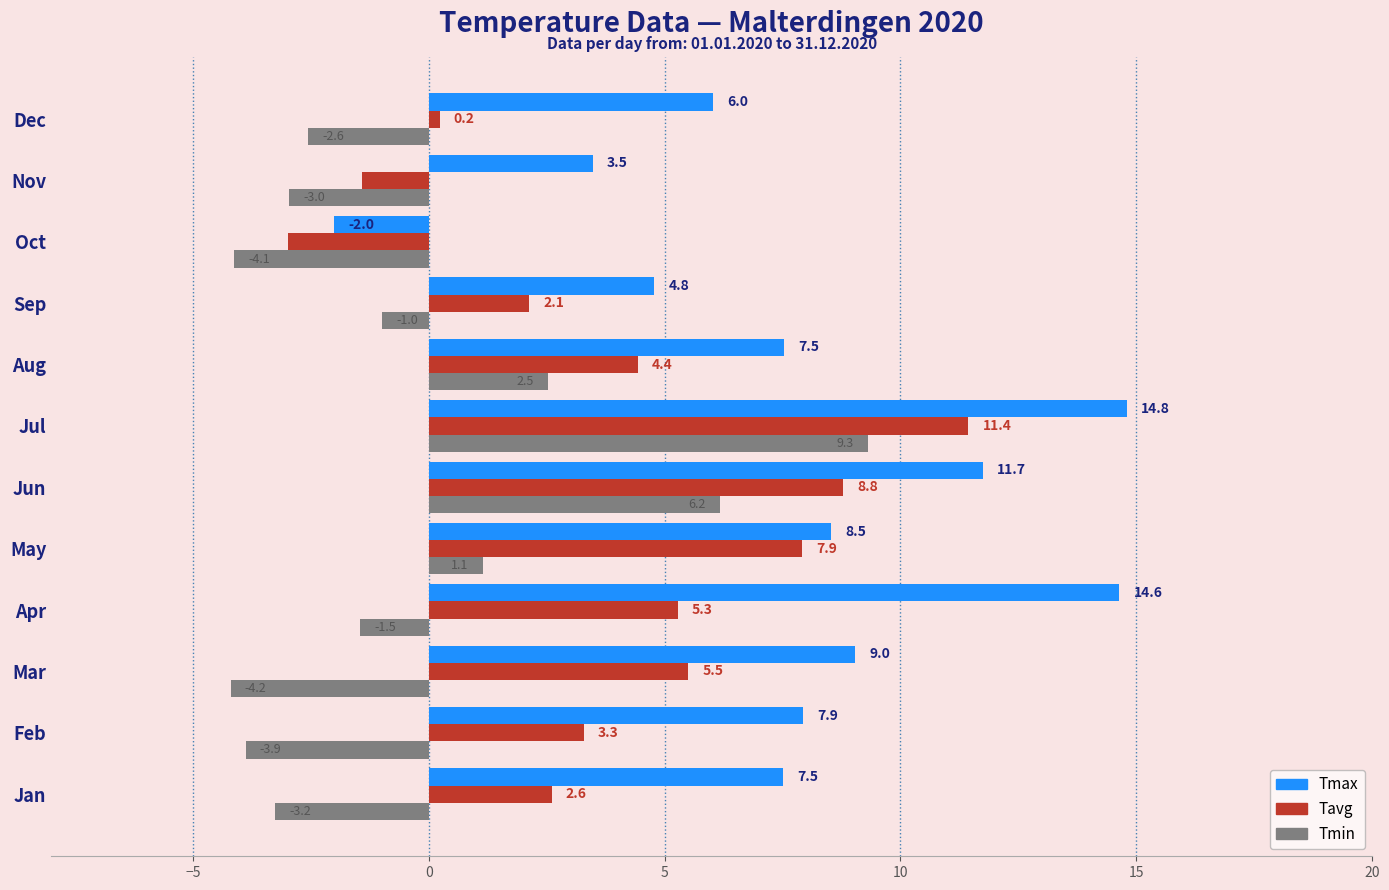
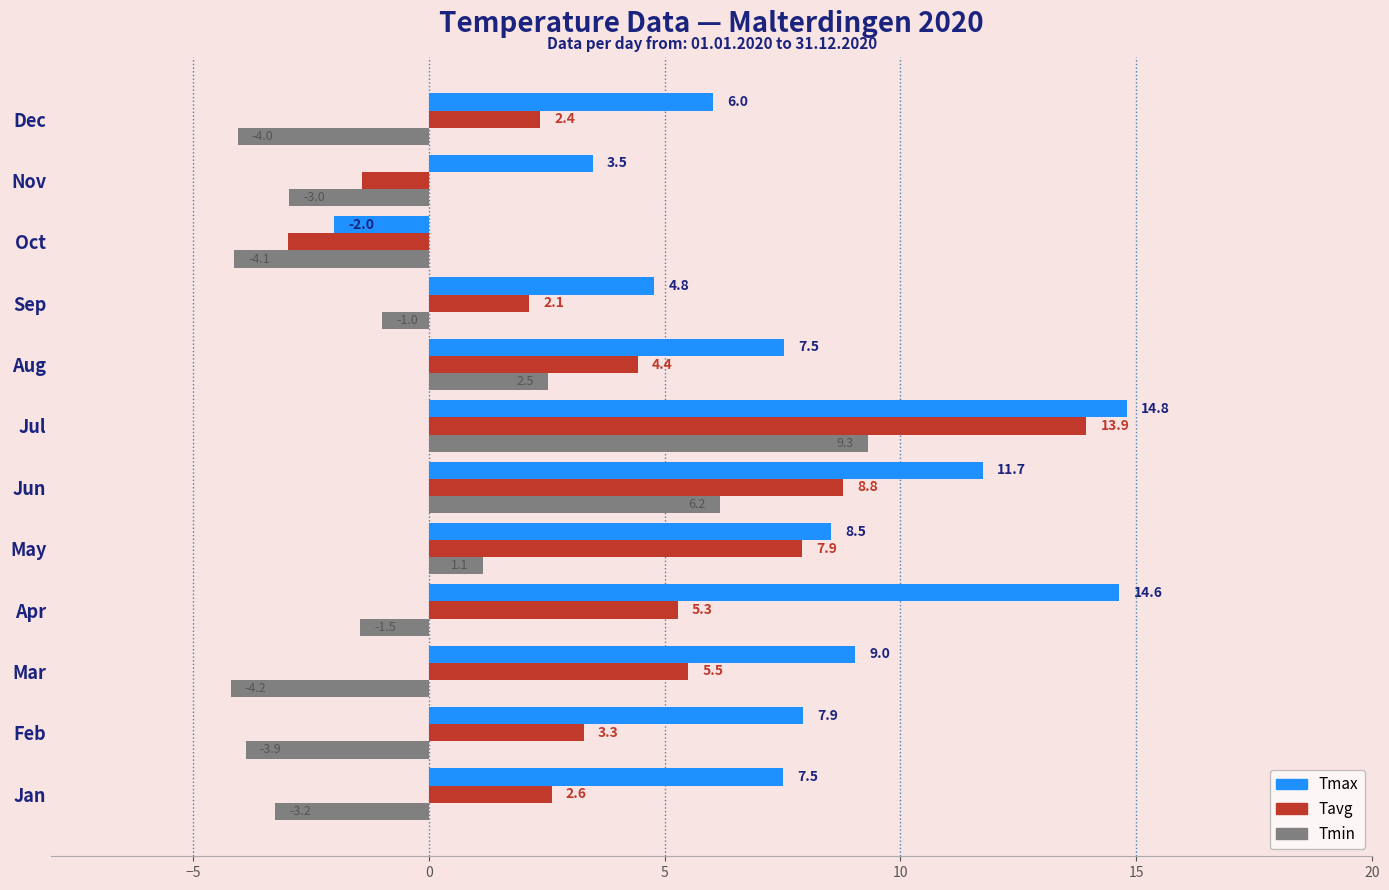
Tavg, Dec: 0.2 -> 2.4
Tmin, Dec: -2.6 -> -4.1
Tavg, Jul: 11.4 -> 13.9
